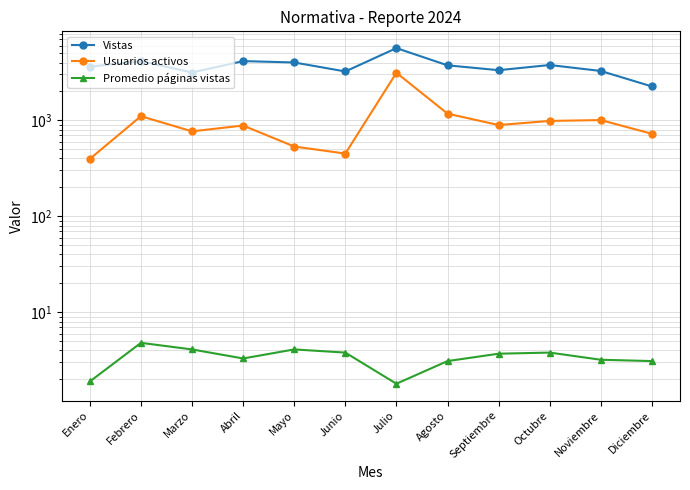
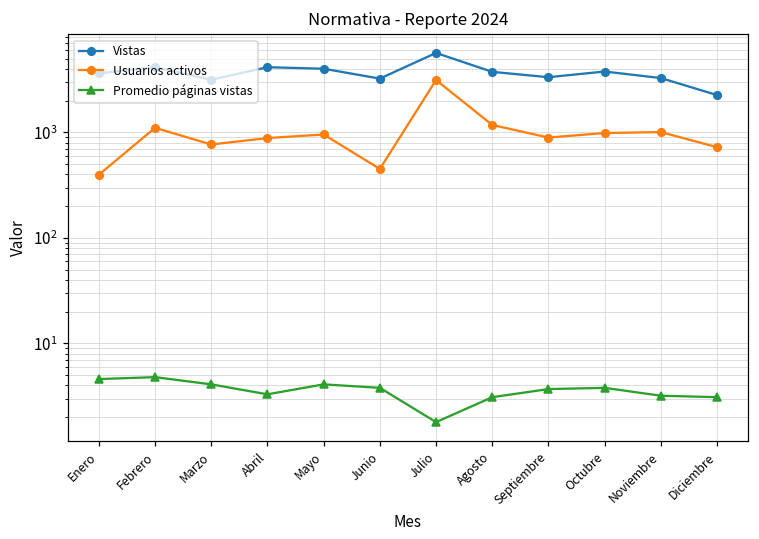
Promedio páginas vistas, Enero: 1.9 -> 5
Usuarios activos, Mayo: 500 -> 1000
